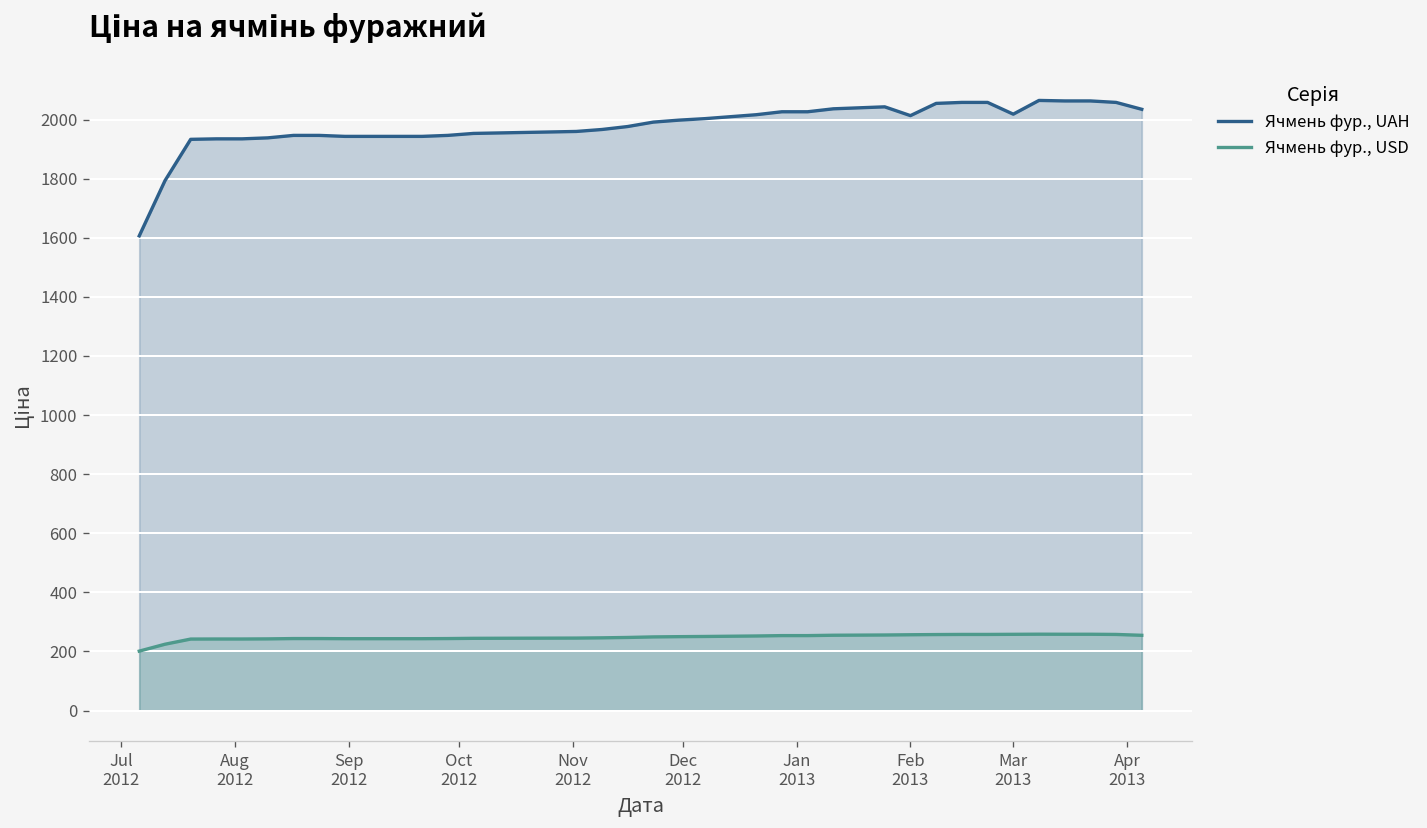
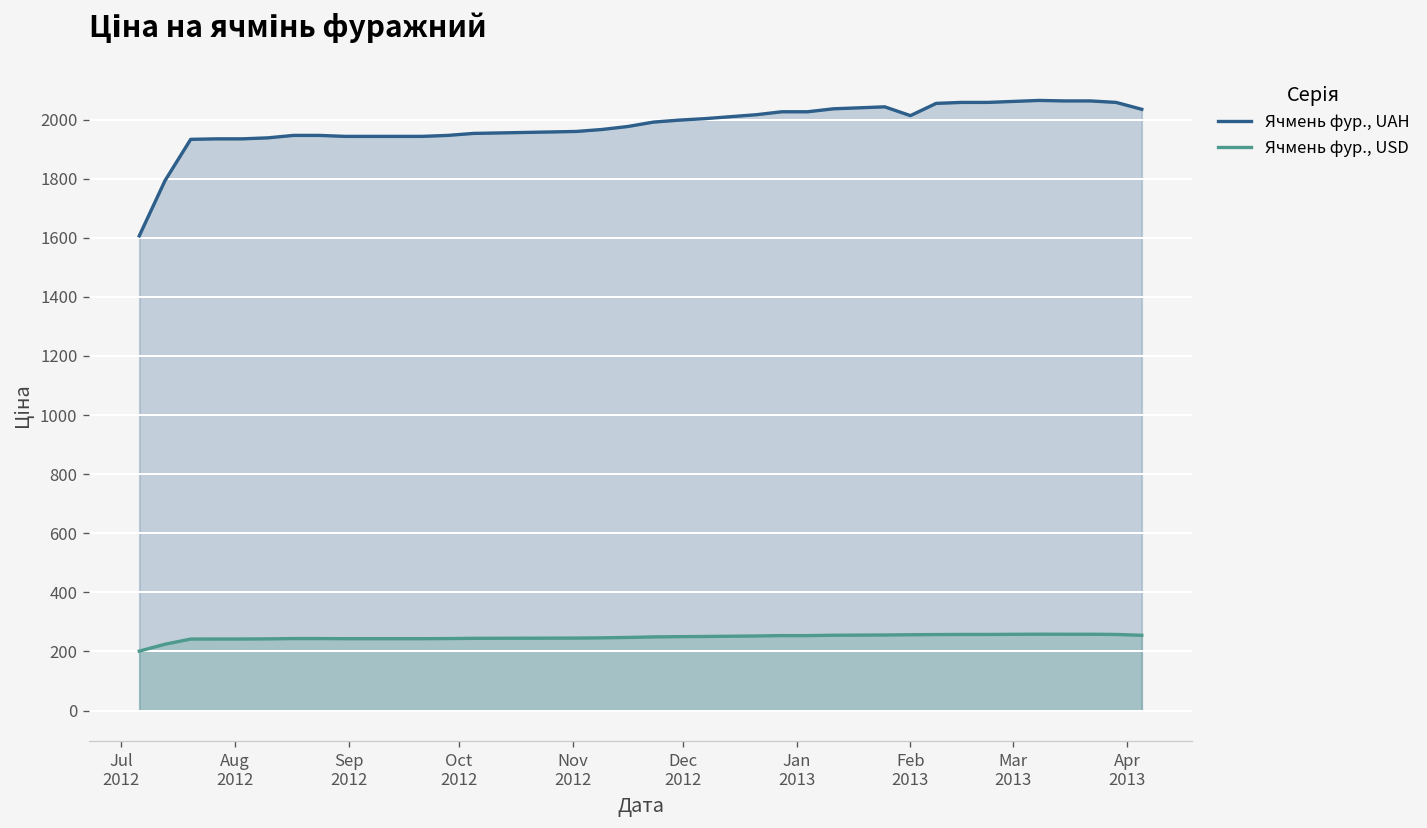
Ячмень фур., UAH, Mar 2013: 2020 -> 2060
